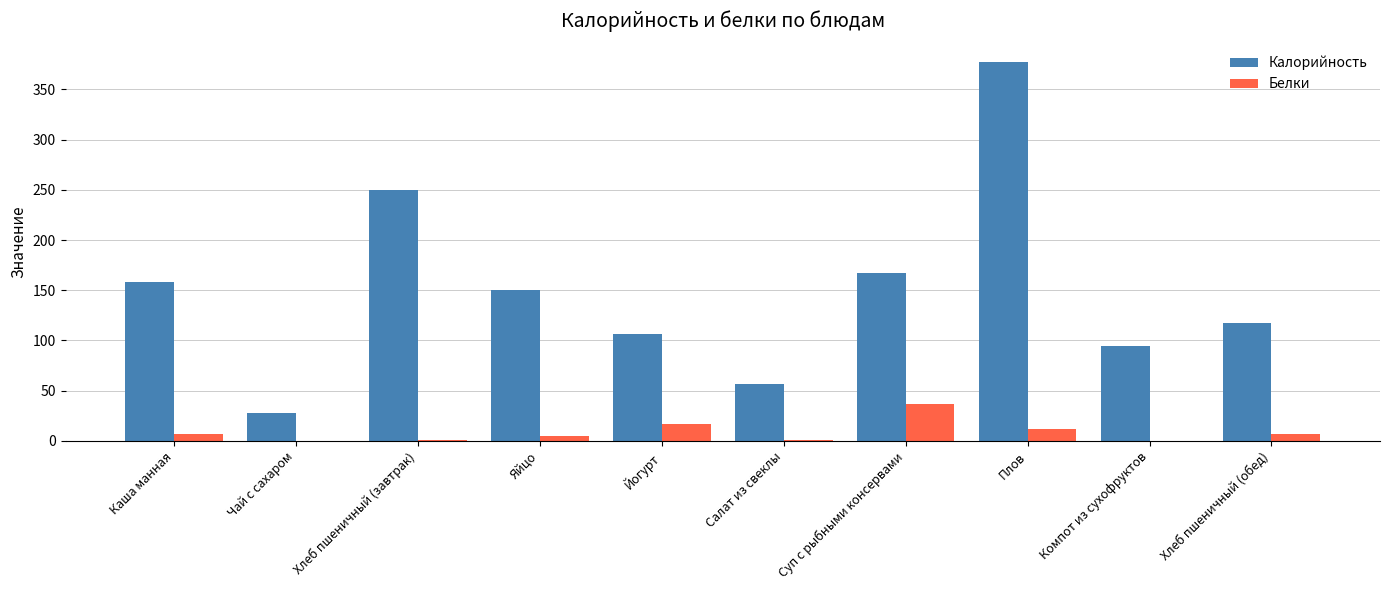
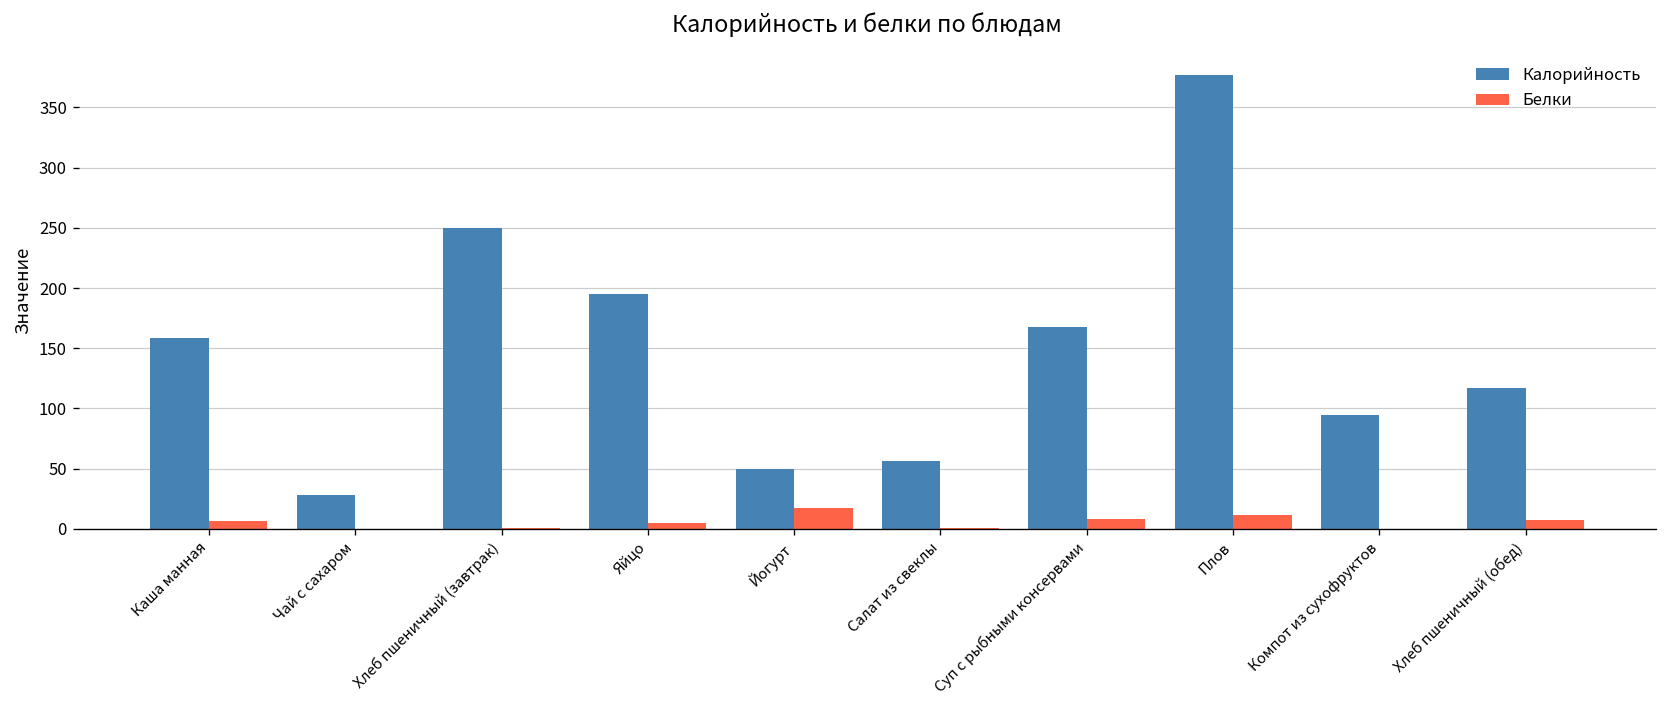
Калорийность, Яйцо: 150 -> 195
Калорийность, Йогурт: 106 -> 50
Белки, Суп с рыбными консервами: 37 -> 9
